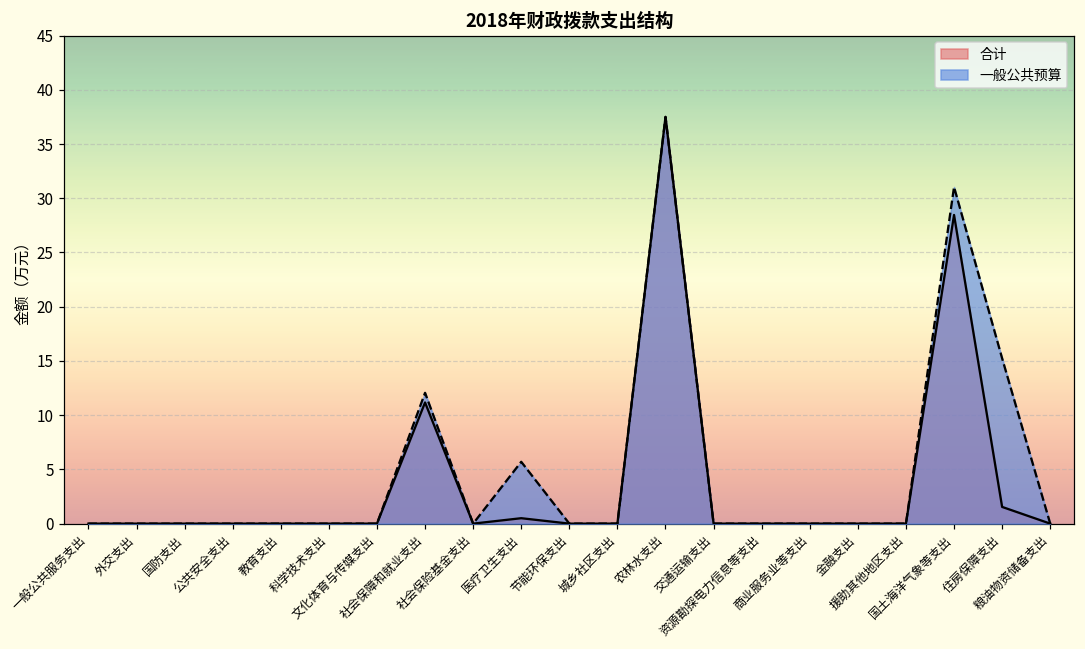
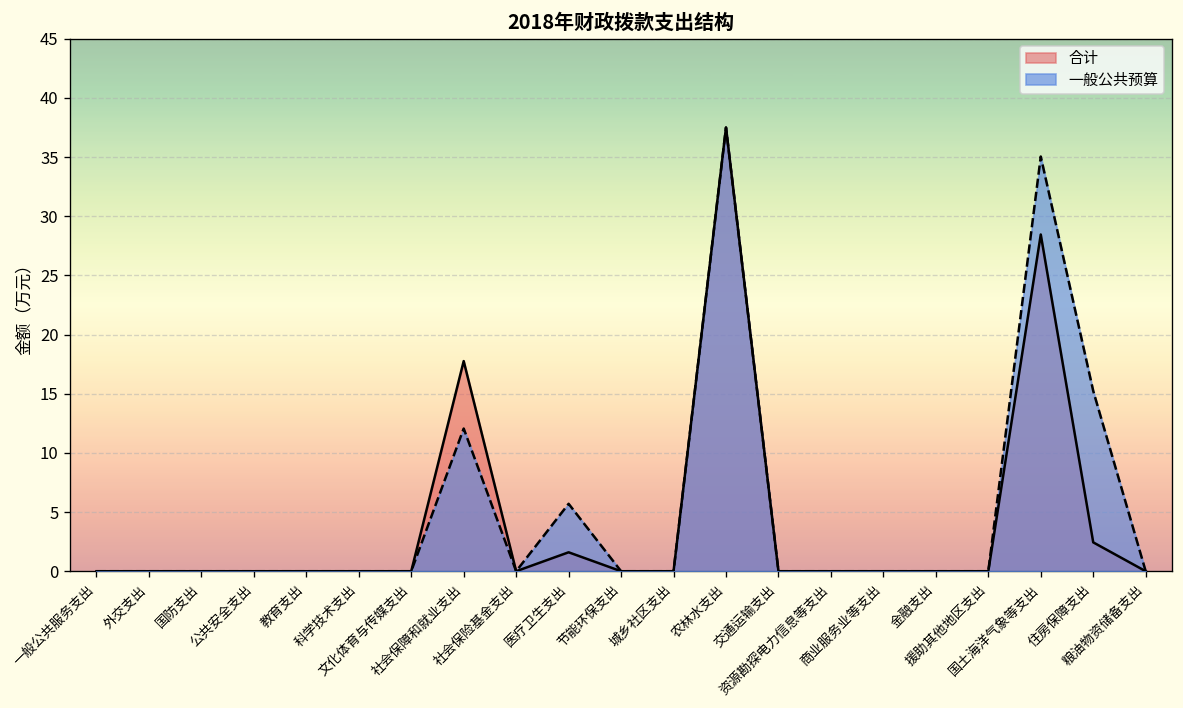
合计, 社会保障和就业支出: 11 -> 18
合计, 医疗卫生支出: 1 -> 2
一般公共预算, 国土海洋气象等支出: 31 -> 35
合计, 住房保障支出: 1.5 -> 2.4
